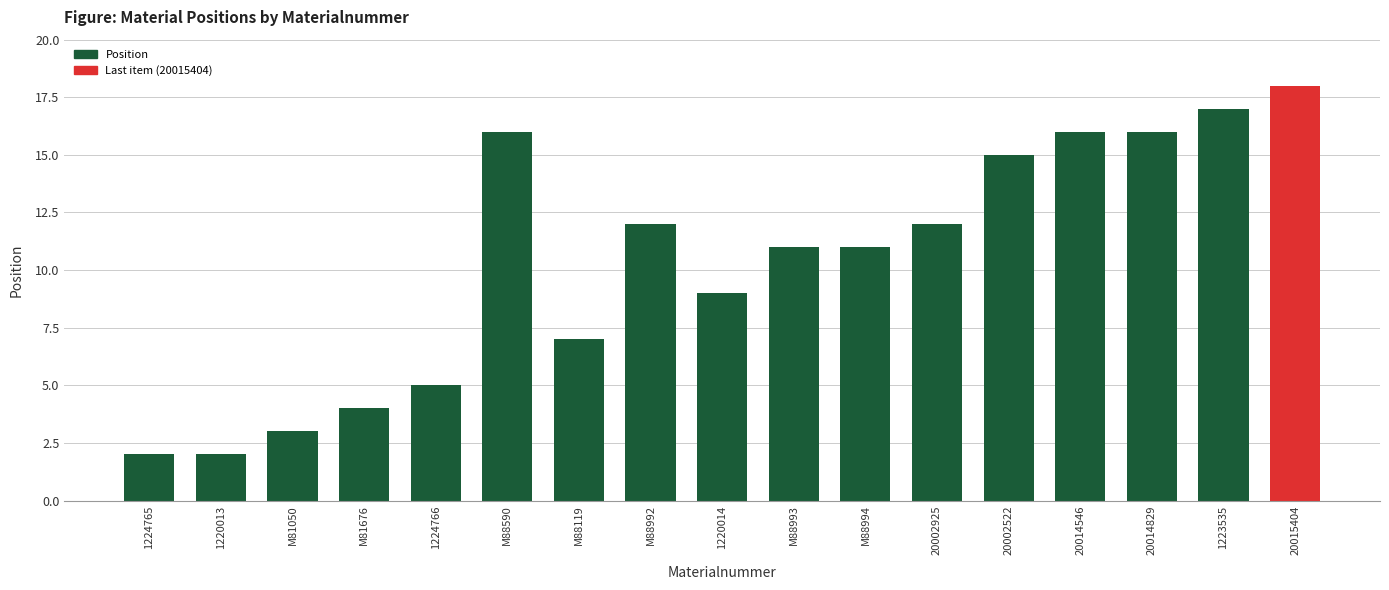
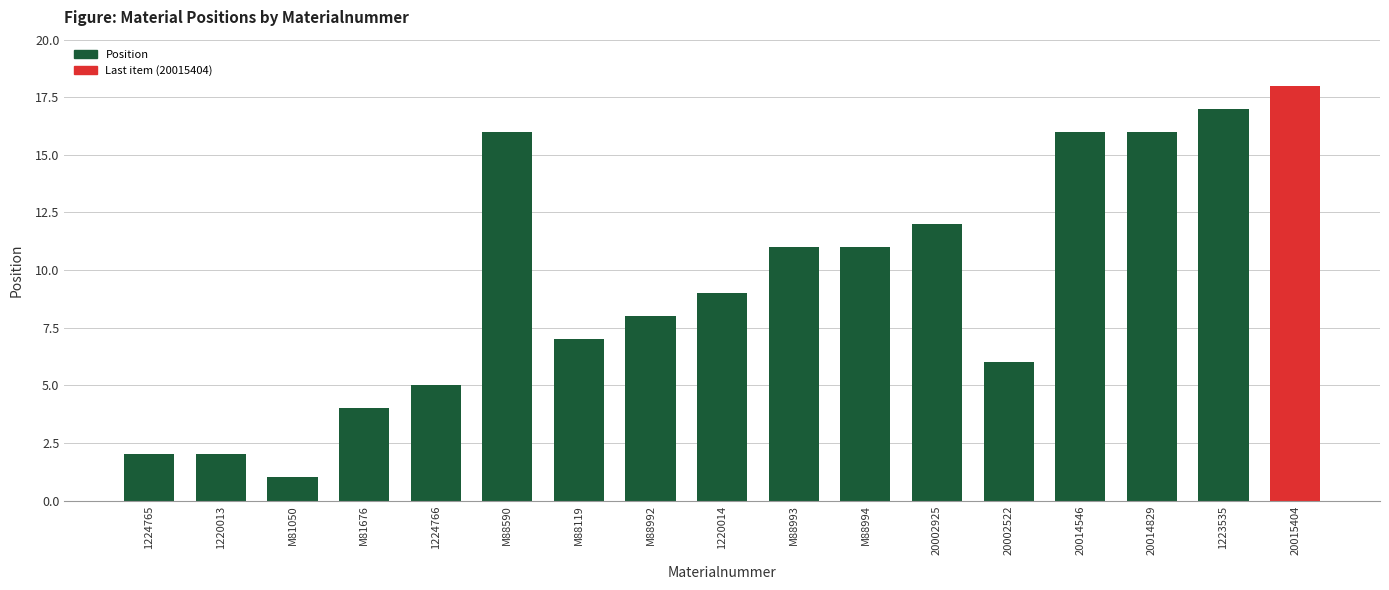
M81050: 3 -> 1
M88992: 12 -> 8
20002522: 15 -> 6
